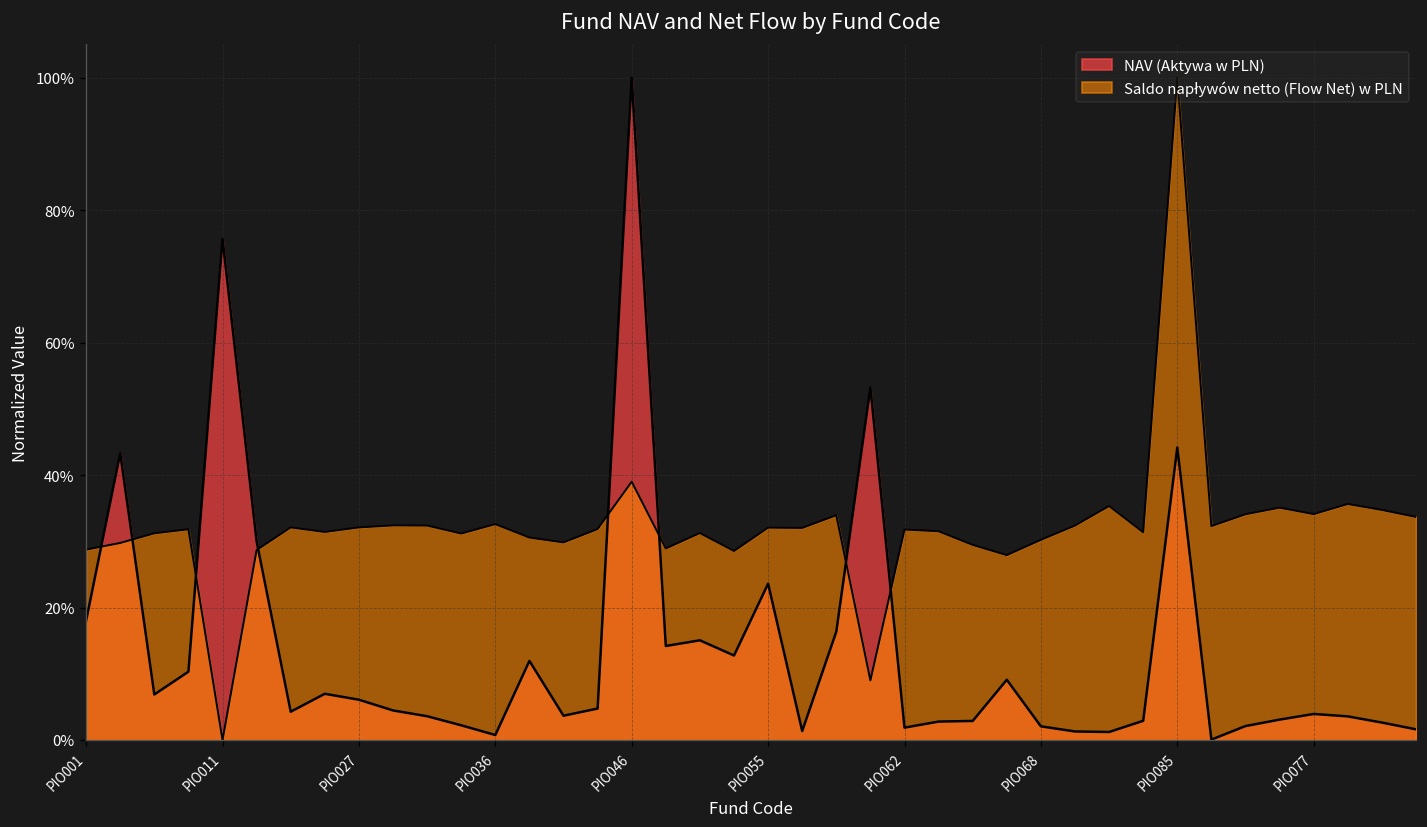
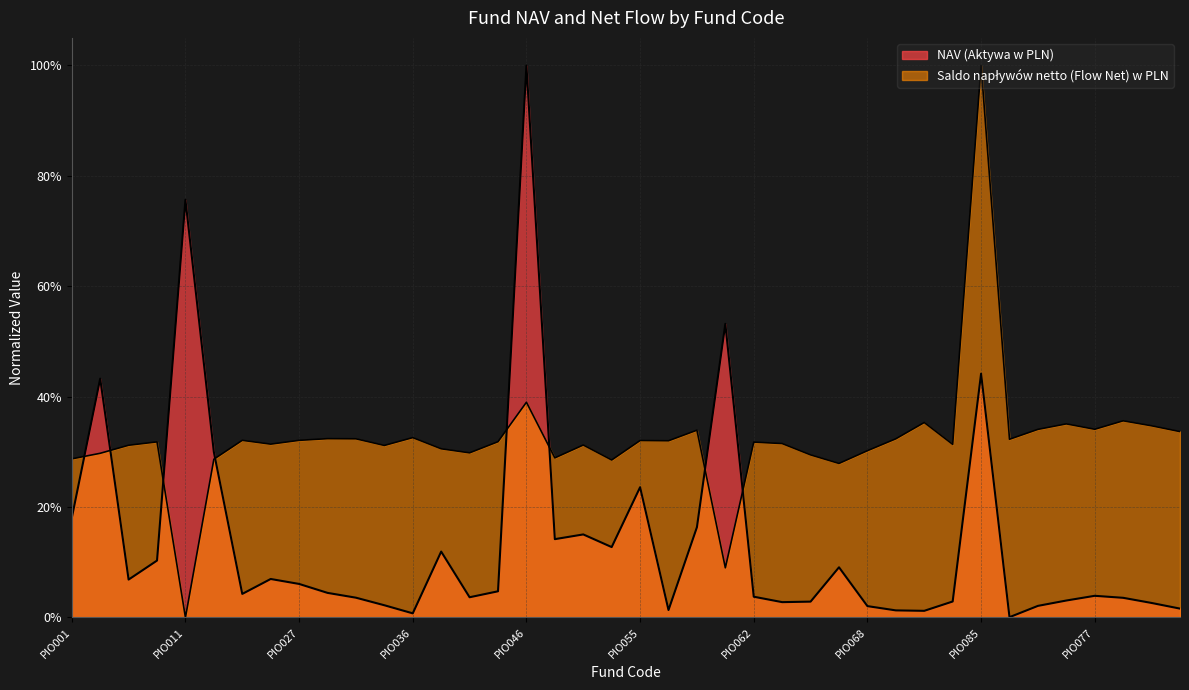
NAV (Aktywa w PLN), PIO062: 2% -> 4%
